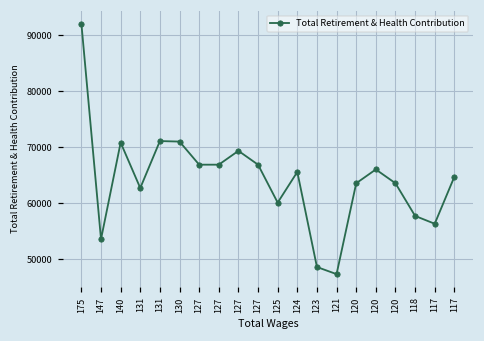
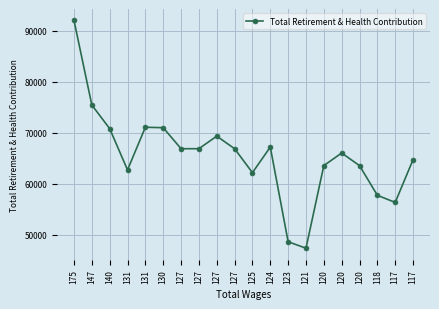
147: 54000 -> 75000
125: 60000 -> 62000
124: 66000 -> 67000
